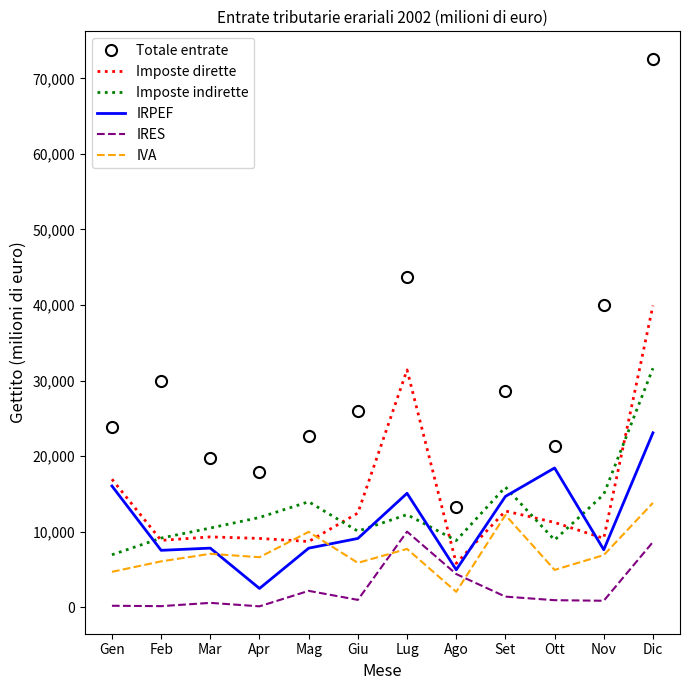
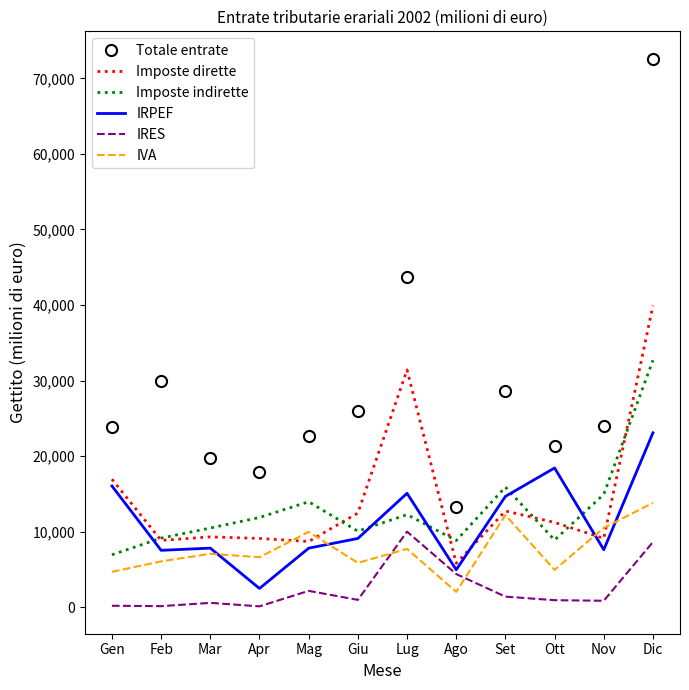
Totale entrate, Nov: 40,000 -> 24,000
IVA, Nov: 7,000 -> 10,000
Imposte indirette, Dic: 32,000 -> 33,000
